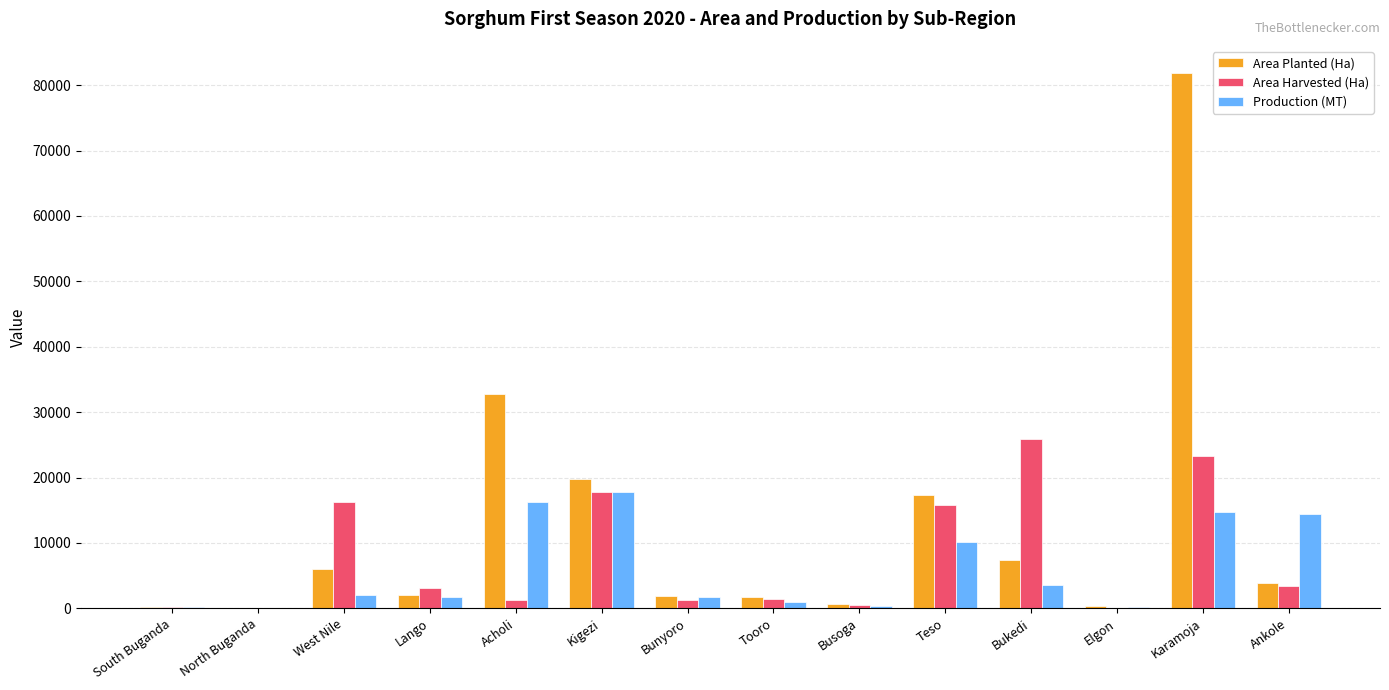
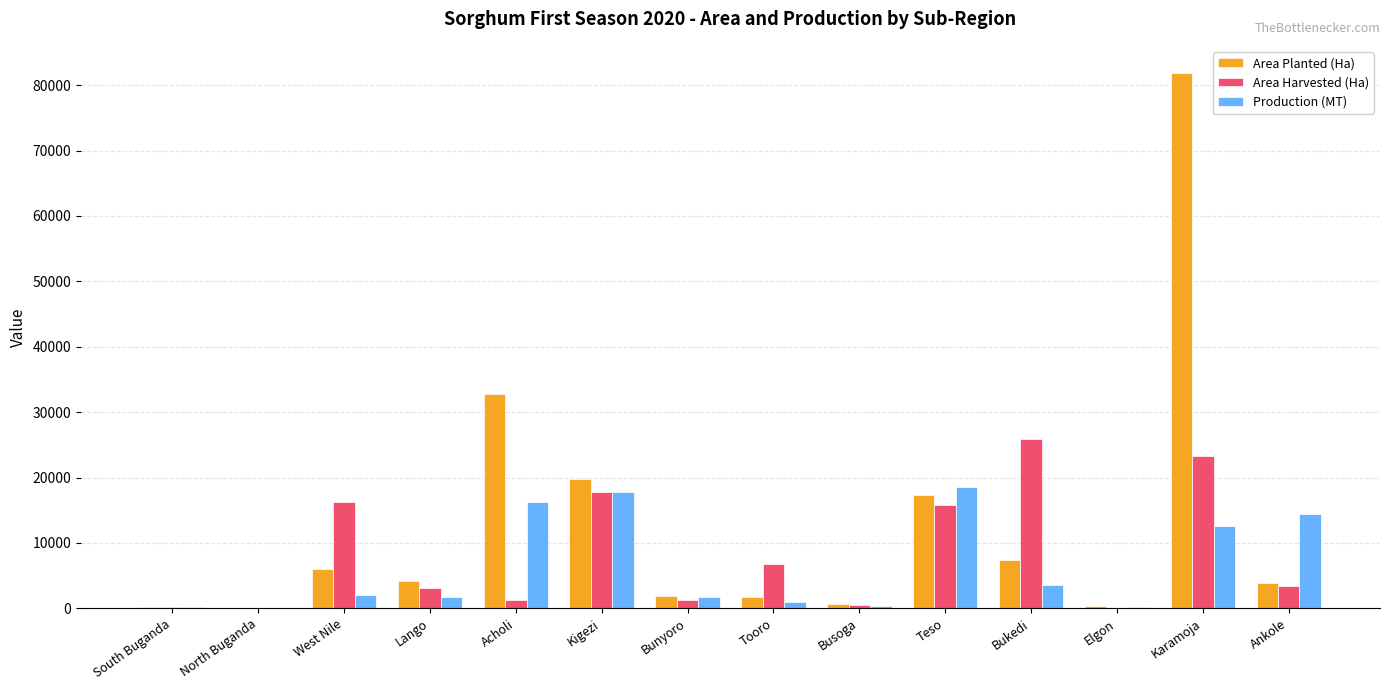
Area Planted (Ha), Lango: 2000 -> 4000
Area Harvested (Ha), Tooro: 1000 -> 7000
Production (MT), Teso: 10000 -> 19000
Production (MT), Karamoja: 15000 -> 13000
